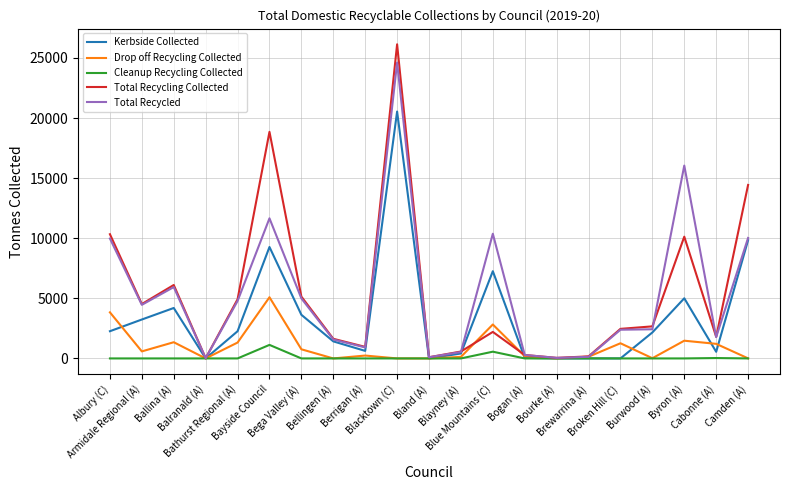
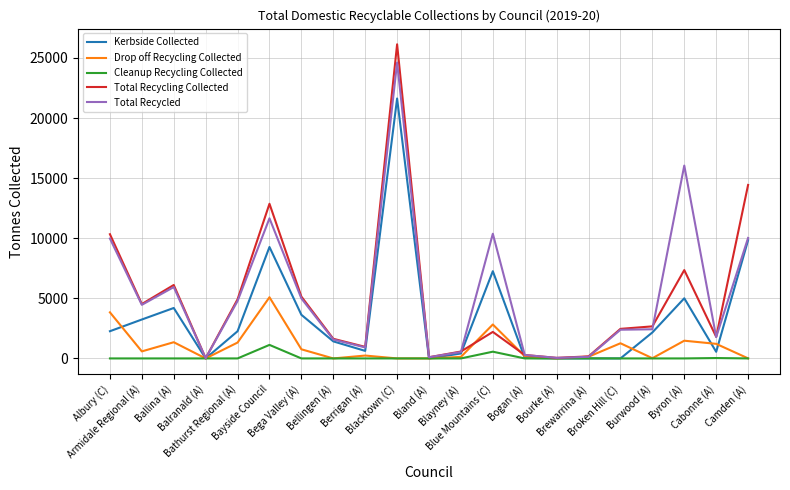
Total Recycling Collected, Bayside Council: 18900 -> 12900
Kerbside Collected, Blacktown (C): 20500 -> 21600
Total Recycling Collected, Byron (A): 10100 -> 7400
